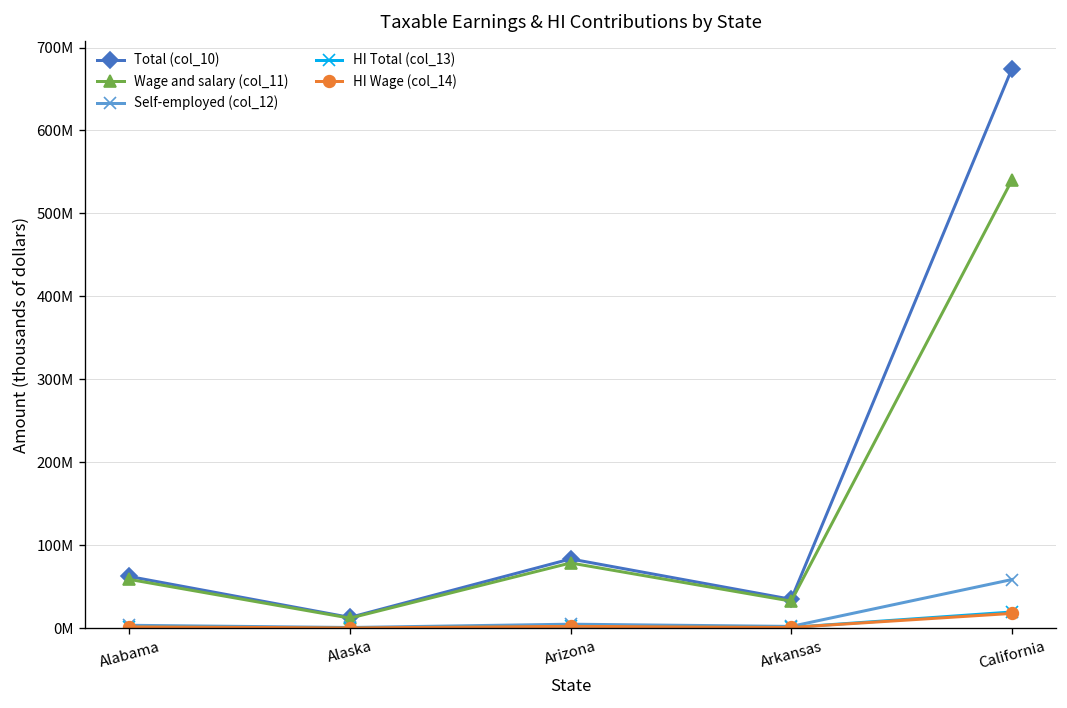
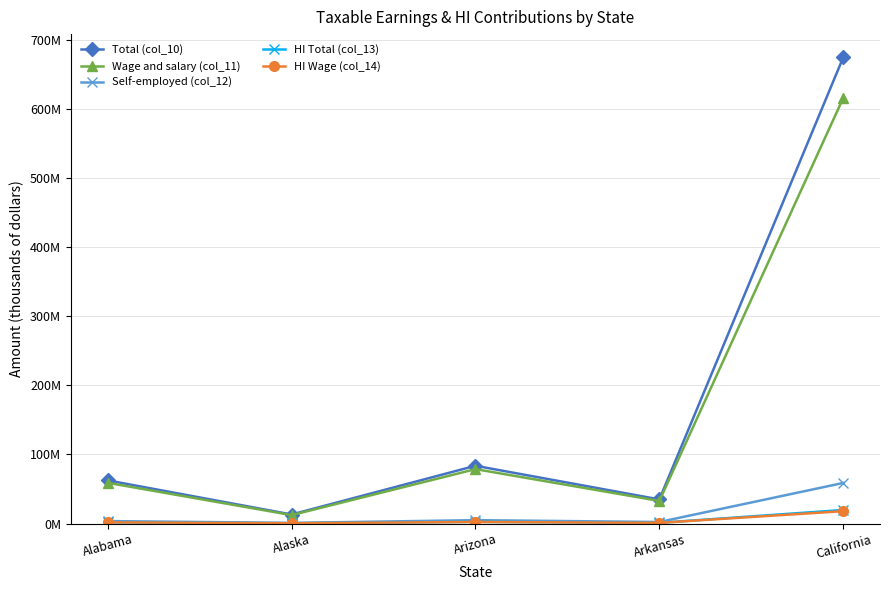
Wage and salary (col_11), California: 540000000 -> 620000000
